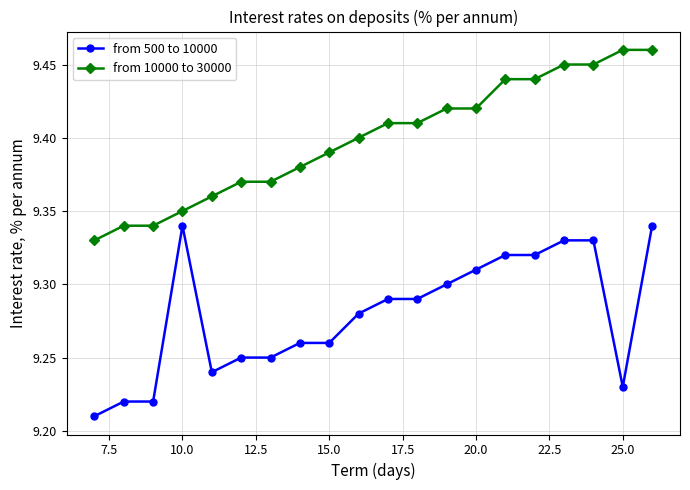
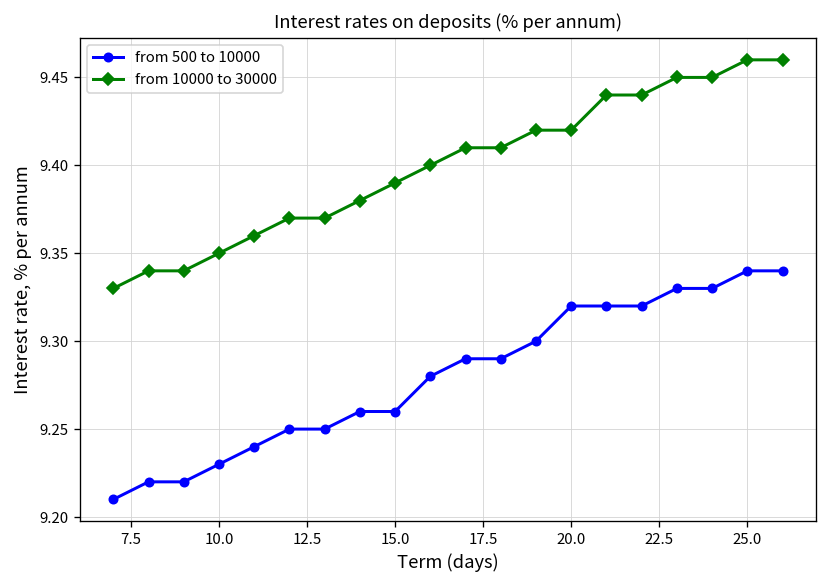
from 500 to 10000, 10.0: 9.34 -> 9.23
from 500 to 10000, 20.0: 9.31 -> 9.32
from 500 to 10000, 25.0: 9.23 -> 9.34
